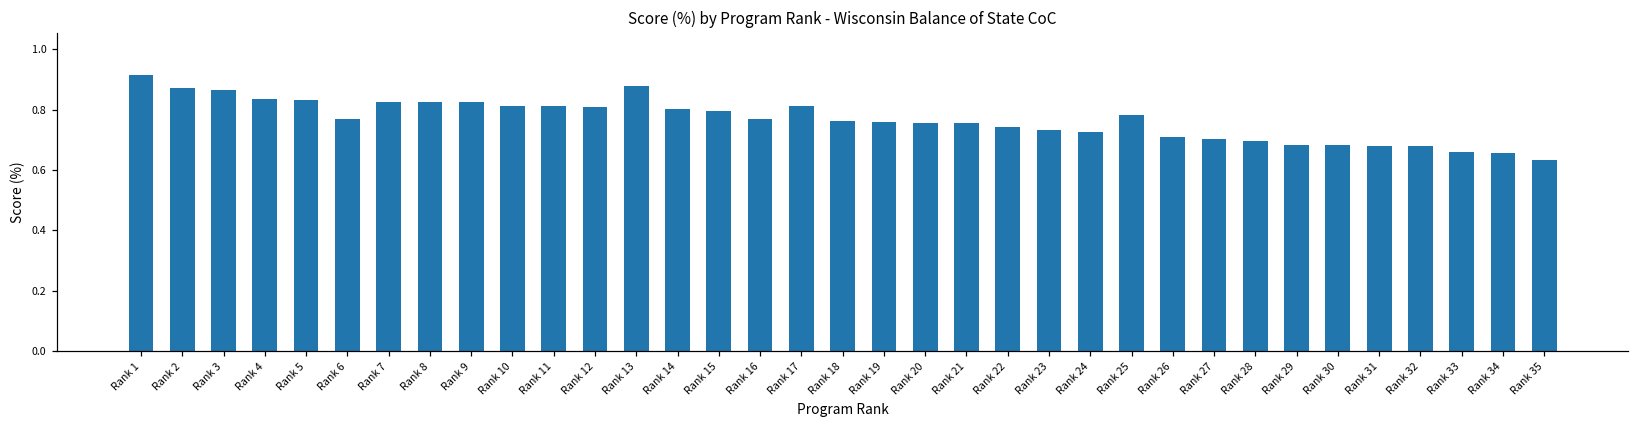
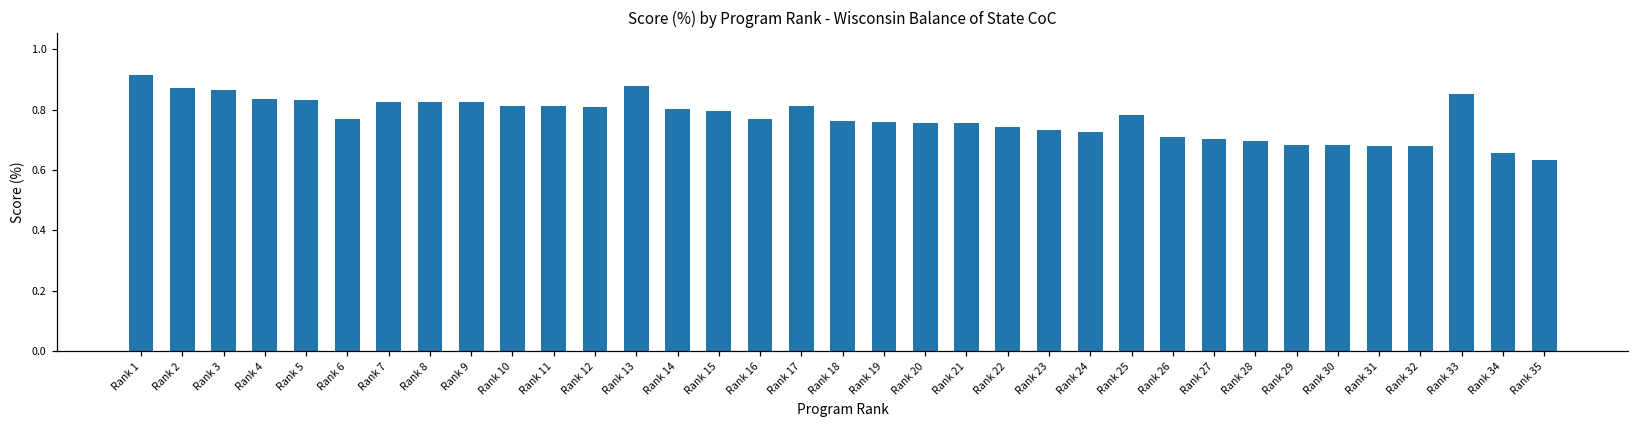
Rank 33: 0.66 -> 0.85
